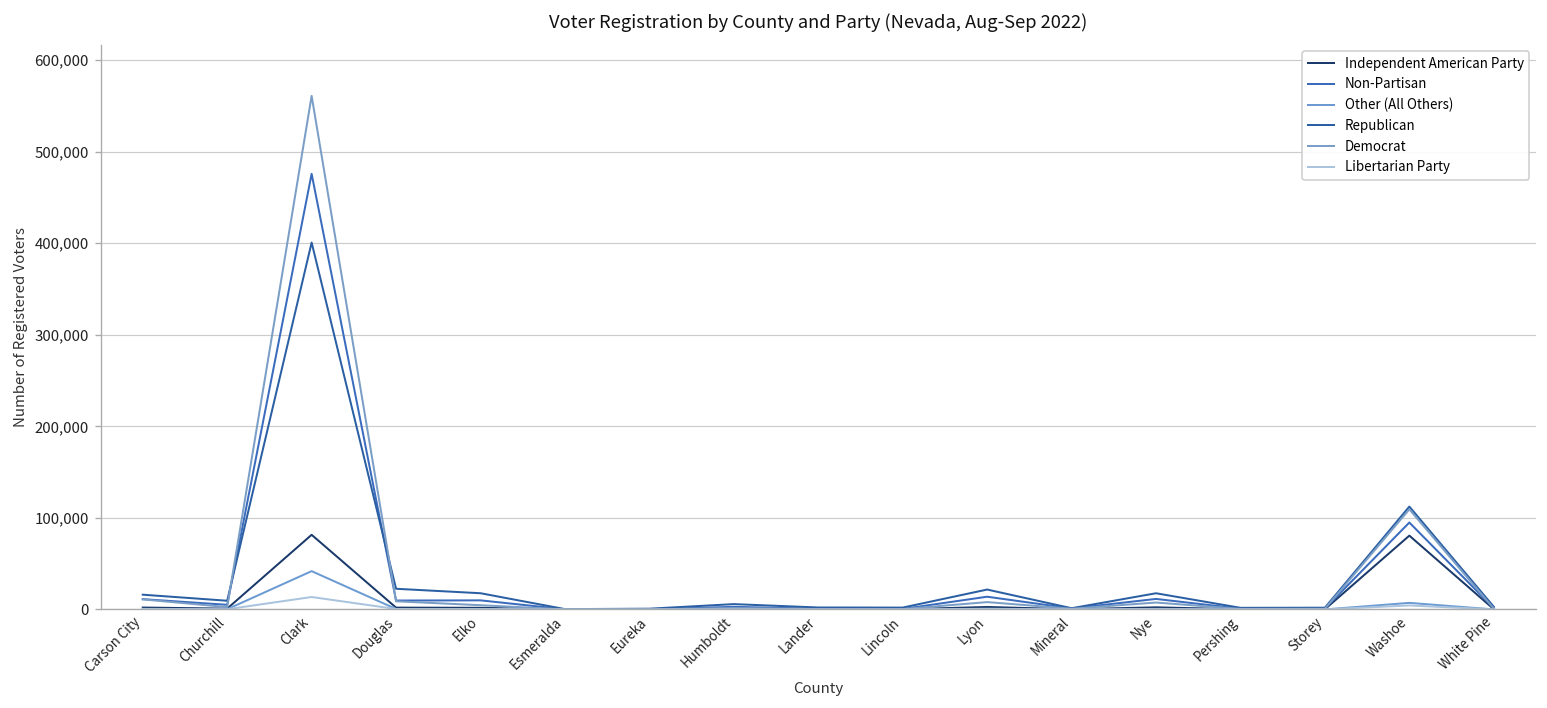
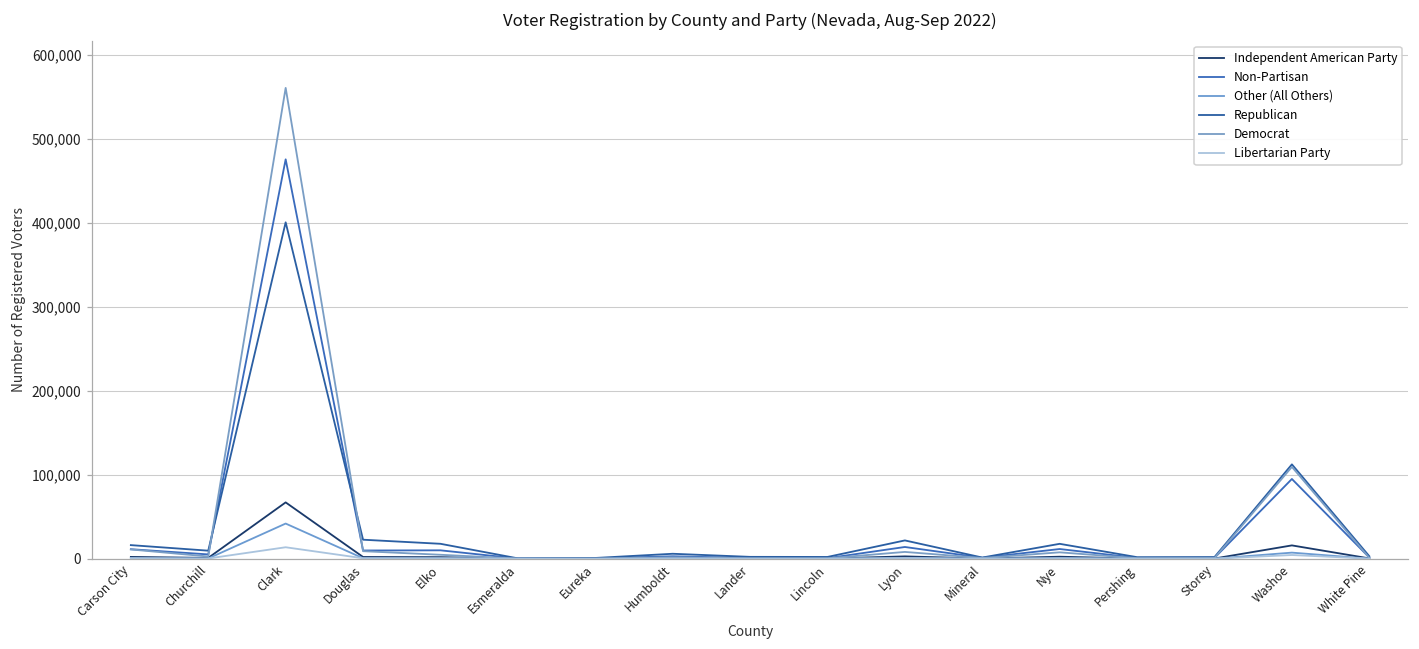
Independent American Party, Clark: 80,000 -> 70,000
Independent American Party, Washoe: 80,000 -> 20,000
